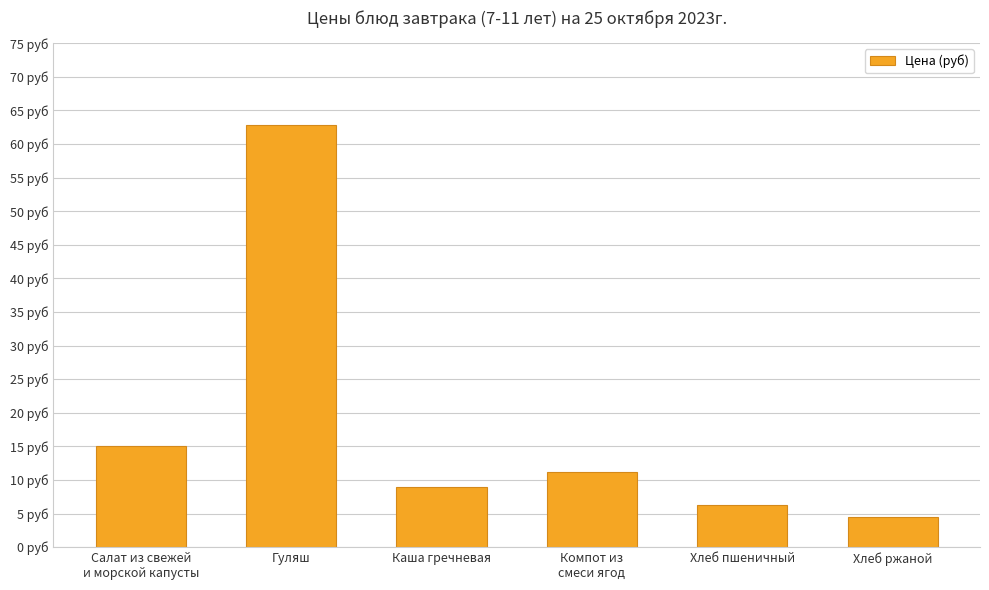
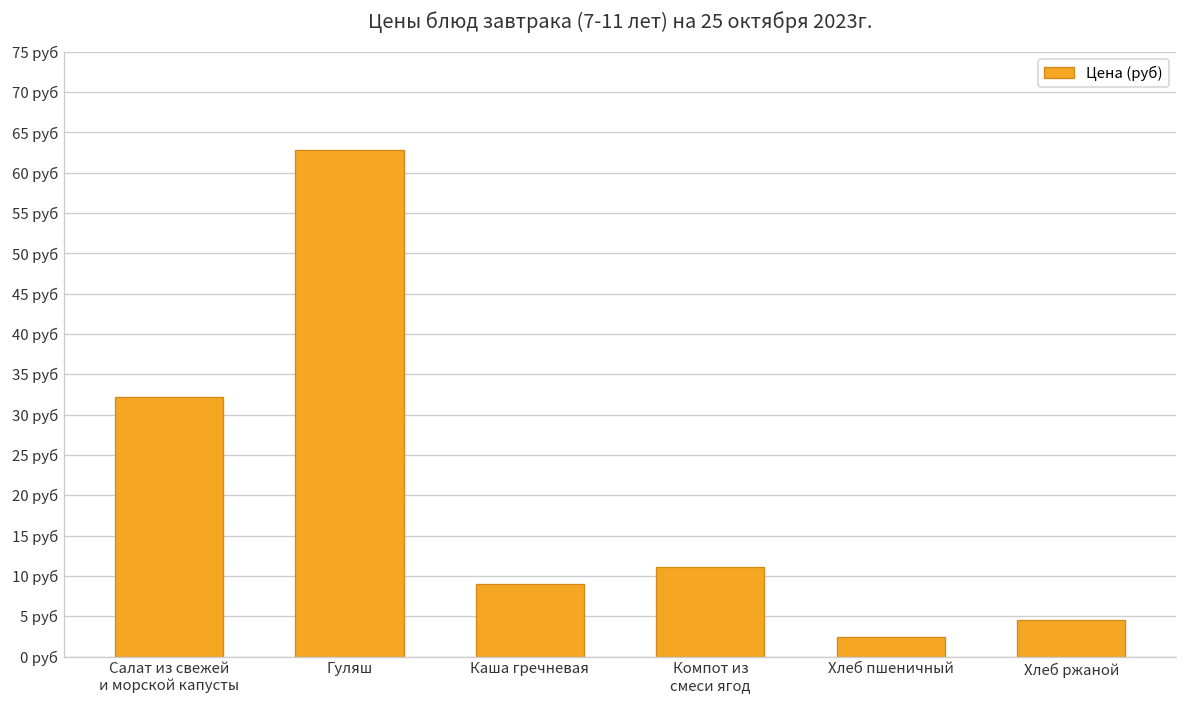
Салат из свежей и морской капусты: 15 руб -> 32 руб
Хлеб пшеничный: 6 руб -> 2 руб
